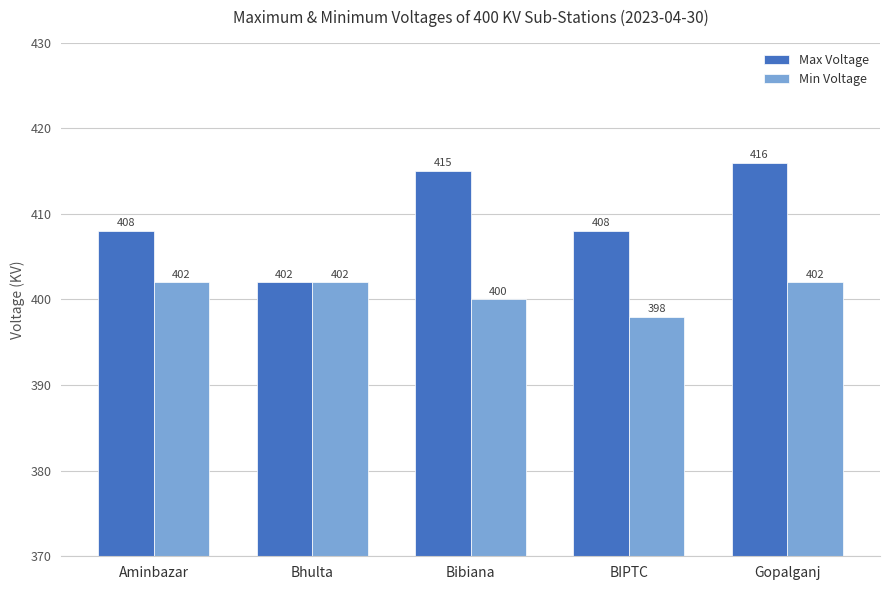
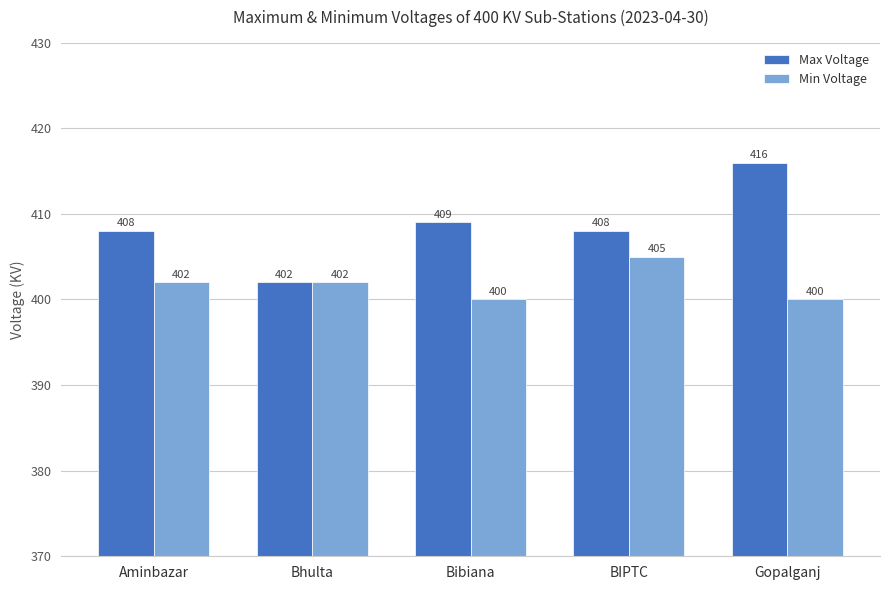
Max Voltage, Bibiana: 415 -> 409
Min Voltage, BIPTC: 398 -> 405
Min Voltage, Gopalganj: 402 -> 400
